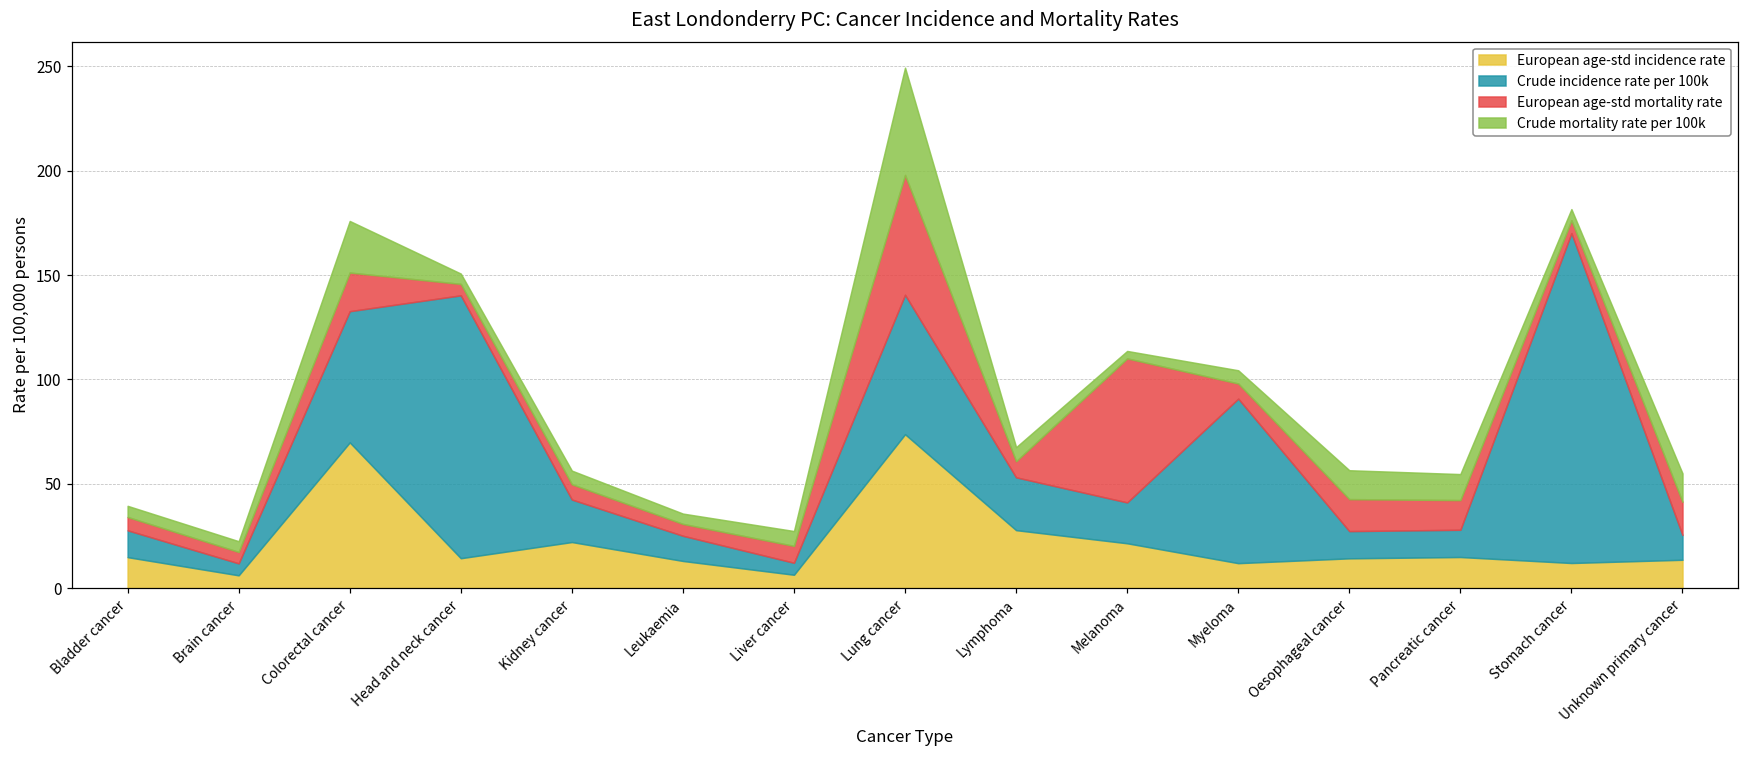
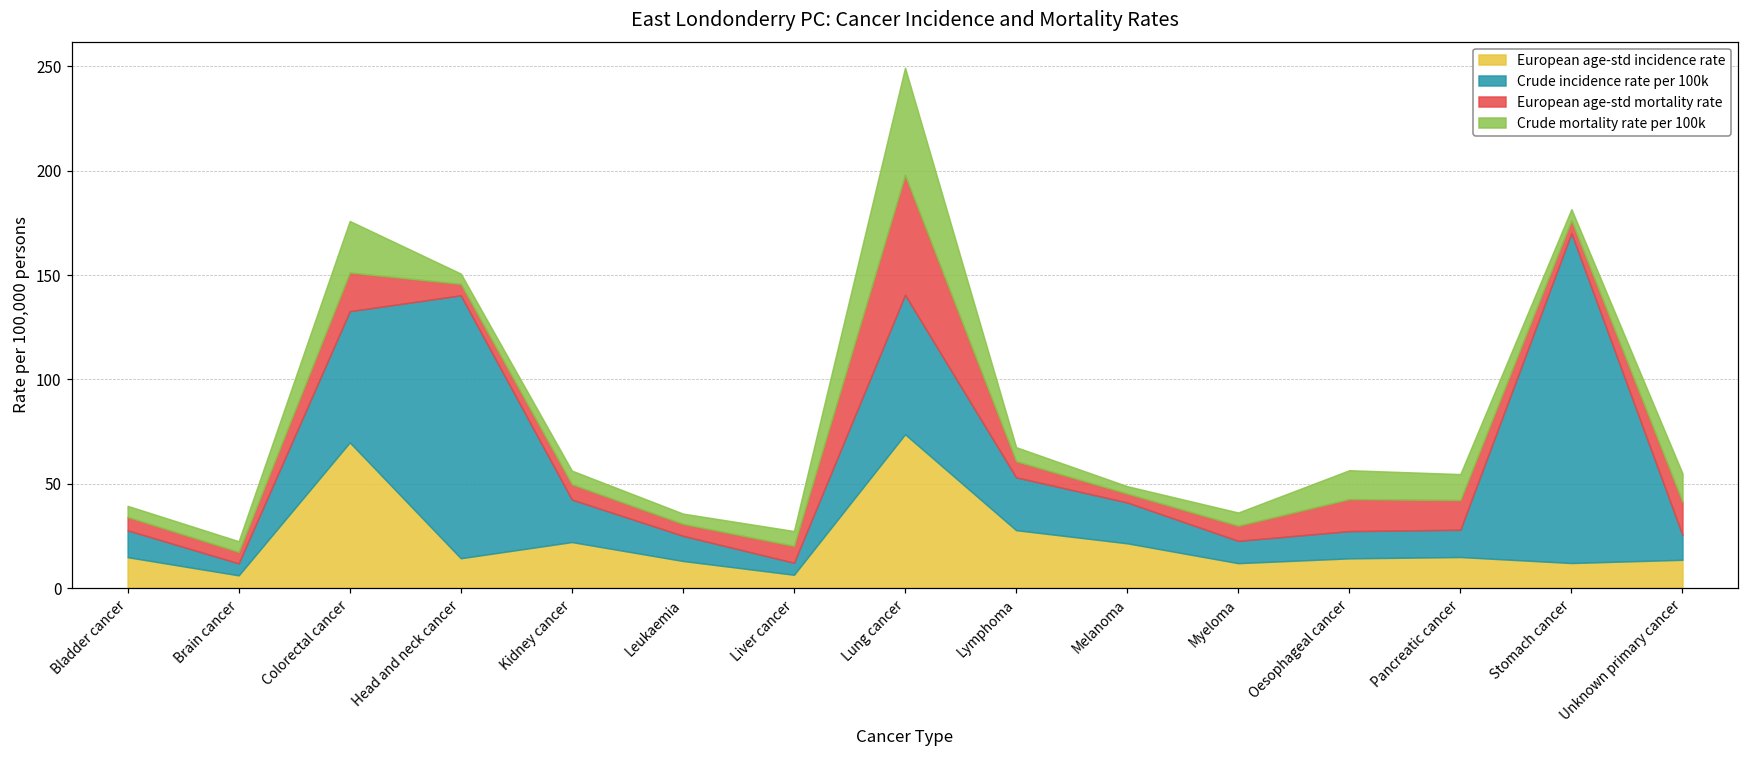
European age-std mortality rate, Melanoma: 69 -> 4
Crude incidence rate per 100k, Myeloma: 79 -> 11
